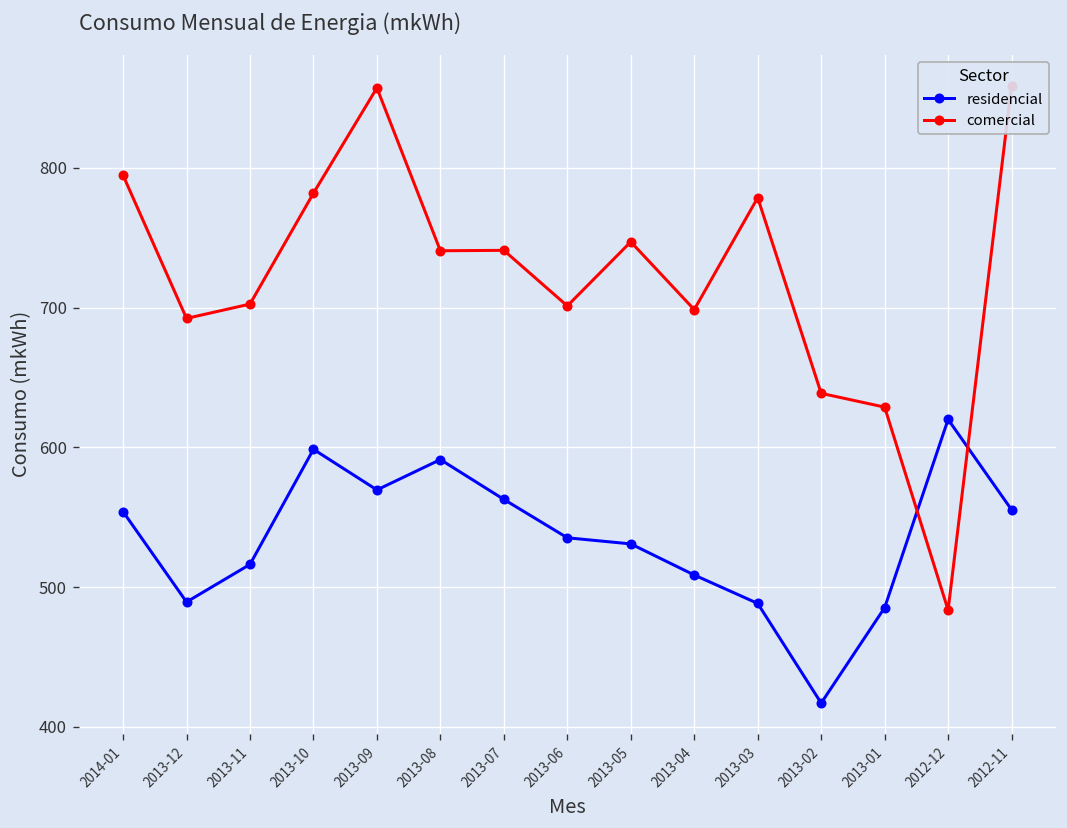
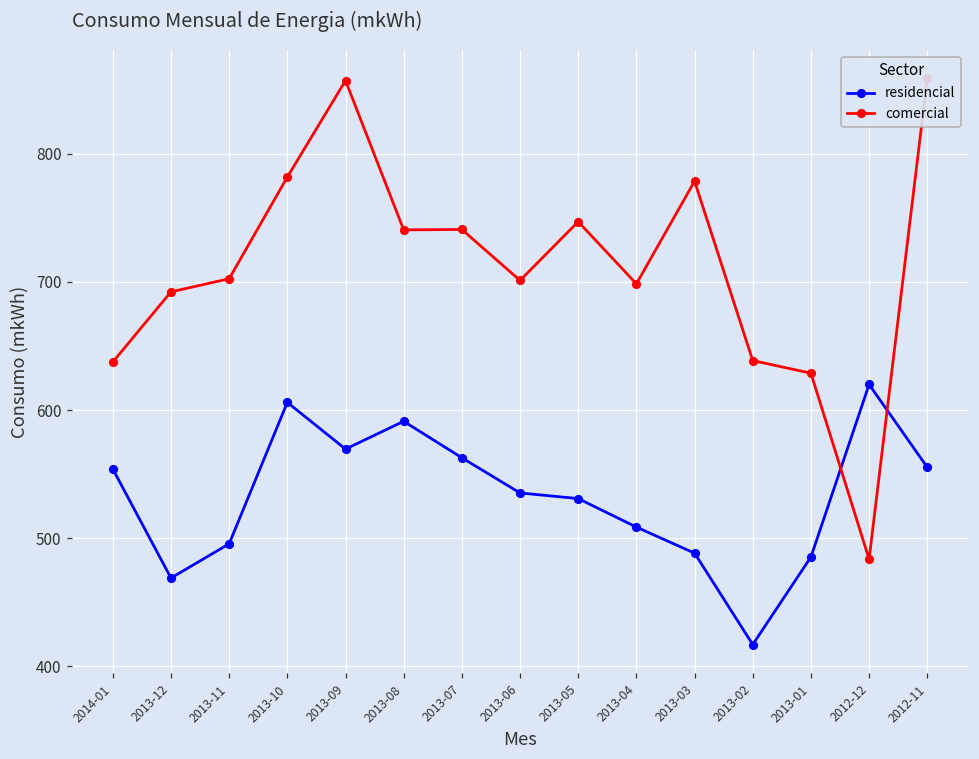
comercial, 2014-01: 795 -> 638
residencial, 2013-12: 489 -> 469
residencial, 2013-11: 516 -> 496
residencial, 2013-10: 599 -> 606
